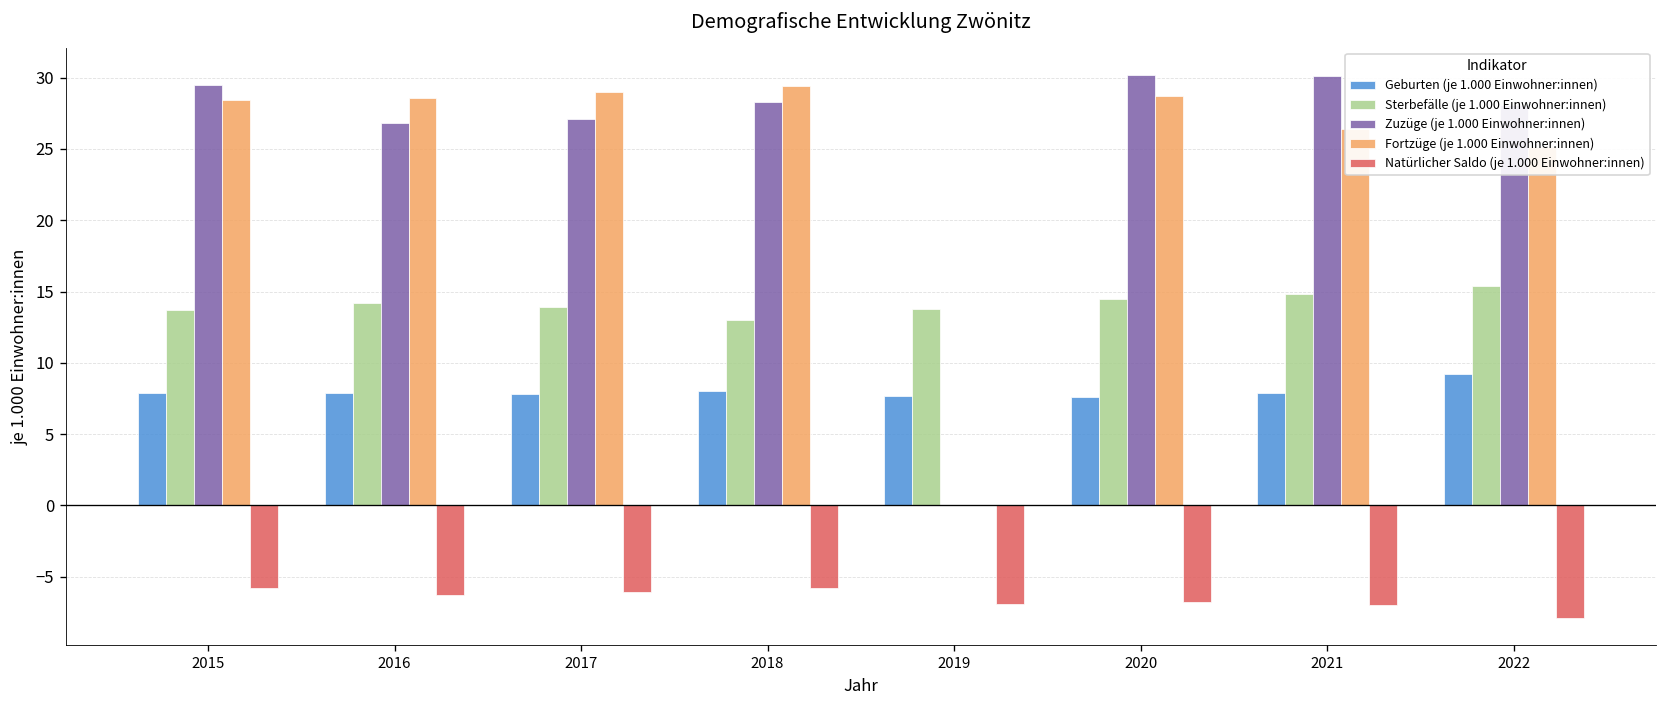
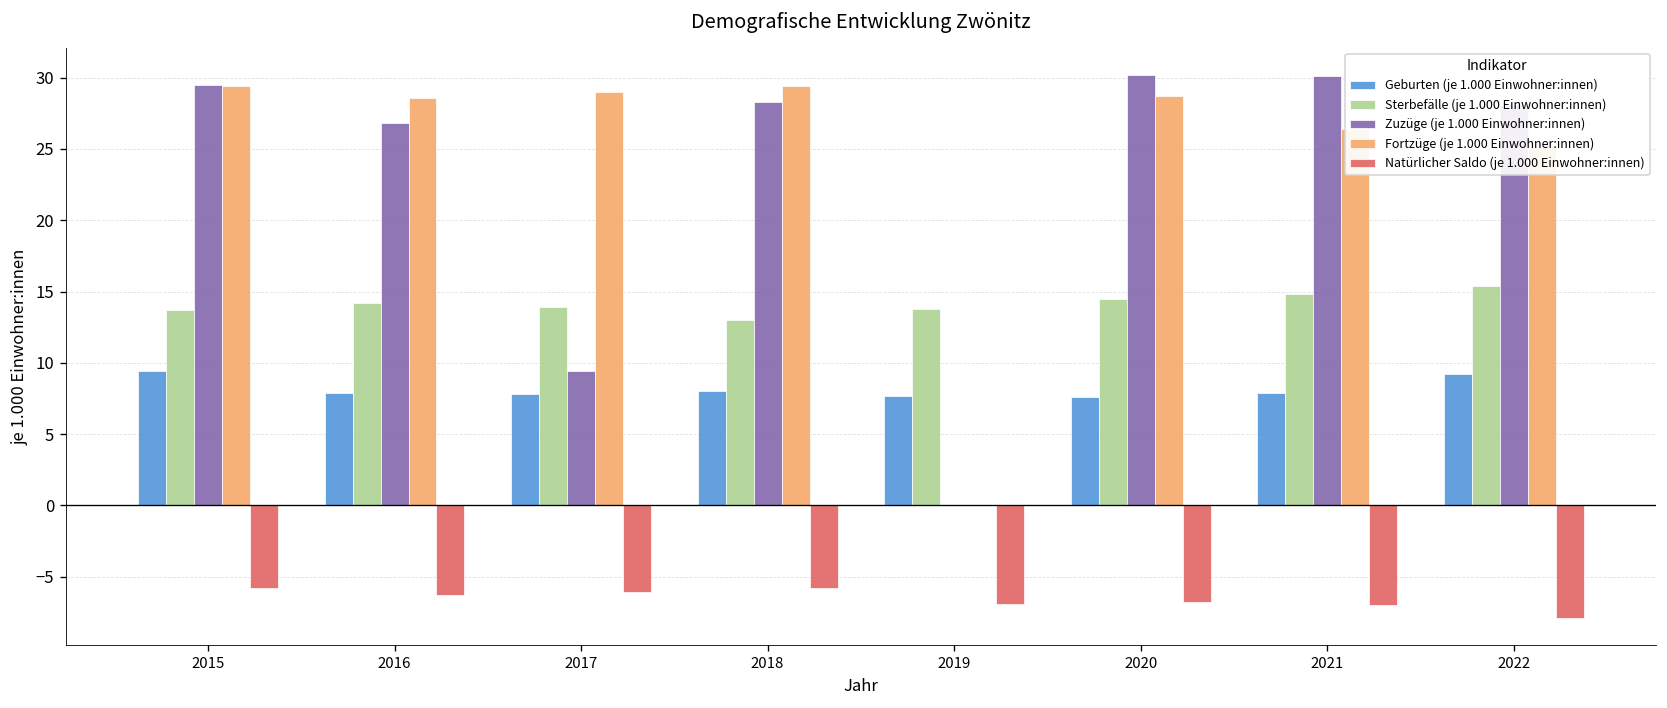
Geburten (je 1.000 Einwohner:innen), 2015: 7.9 -> 9.4
Fortzüge (je 1.000 Einwohner:innen), 2015: 28.4 -> 29.4
Zuzüge (je 1.000 Einwohner:innen), 2017: 27.1 -> 9.4
